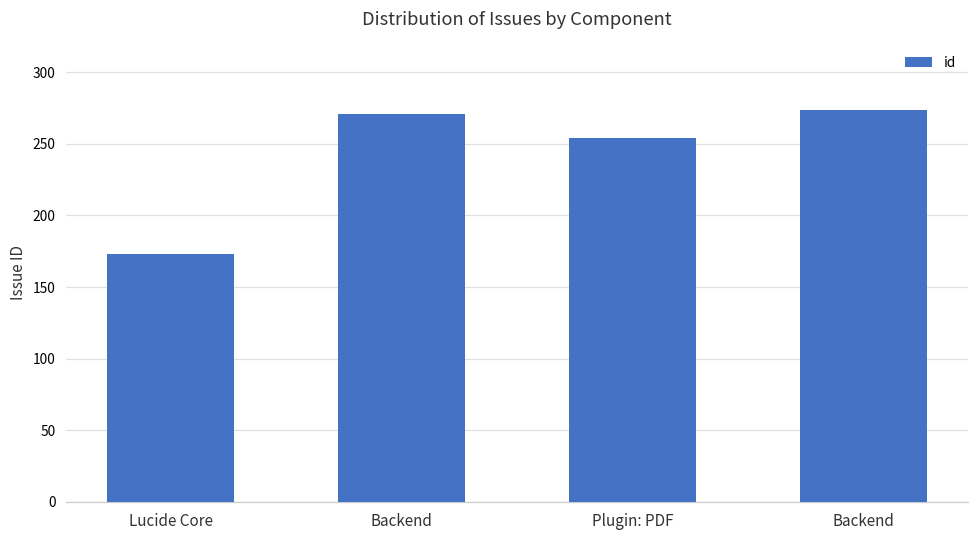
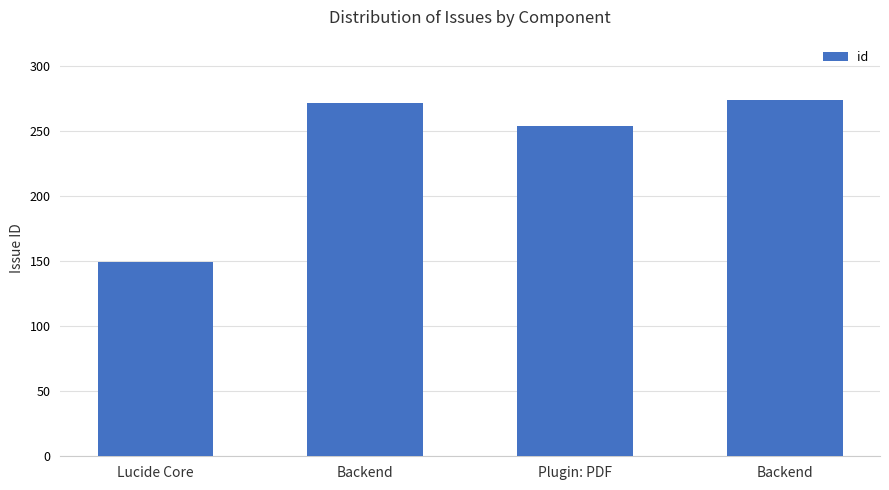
Lucide Core: 173 -> 149
